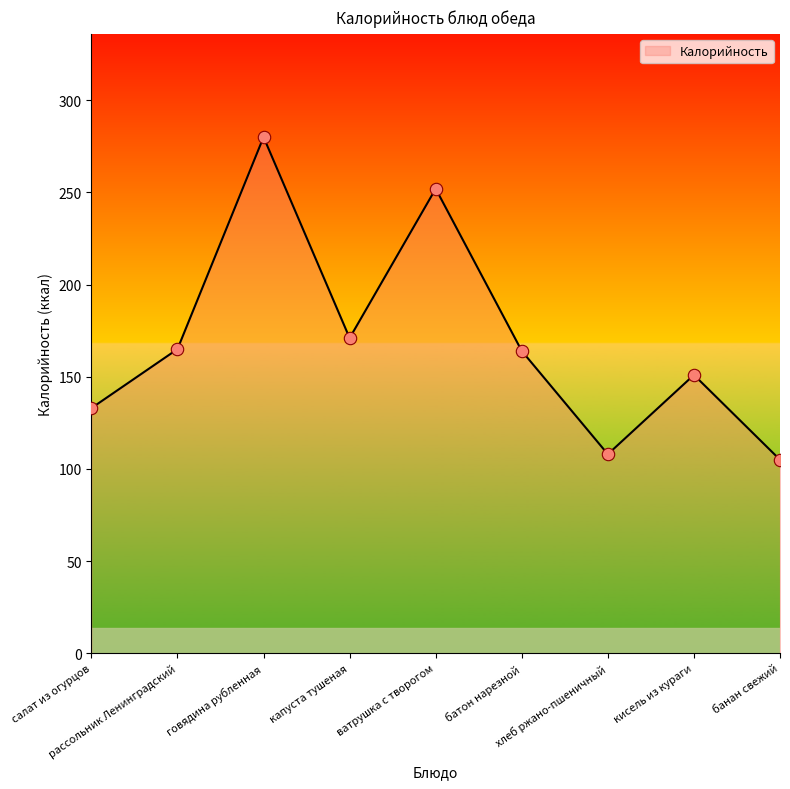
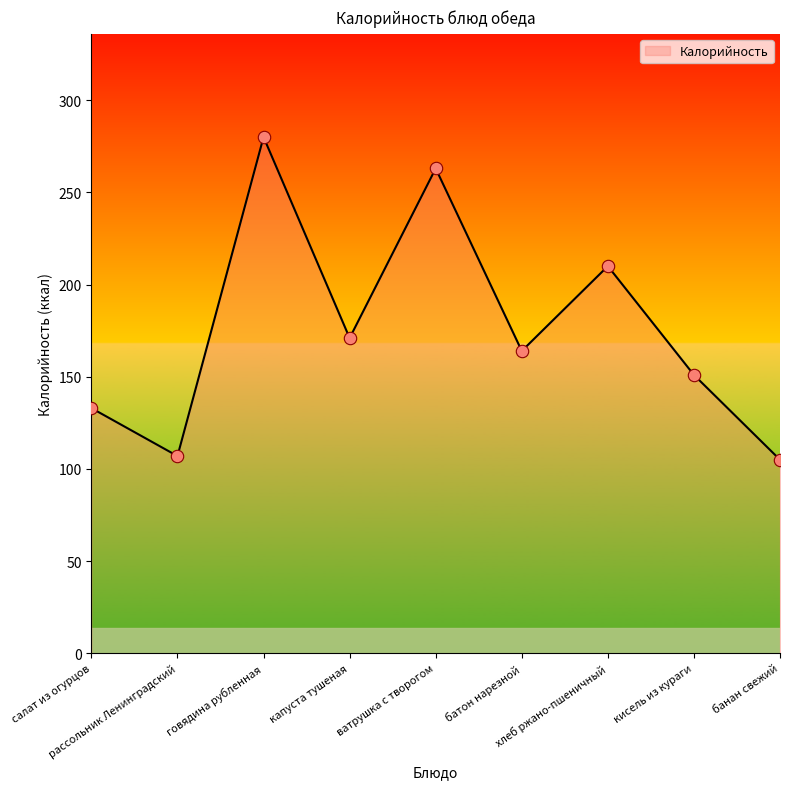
рассольник Ленинградский: 165 -> 107
ватрушка с творогом: 252 -> 263
хлеб ржано-пшеничный: 108 -> 210
